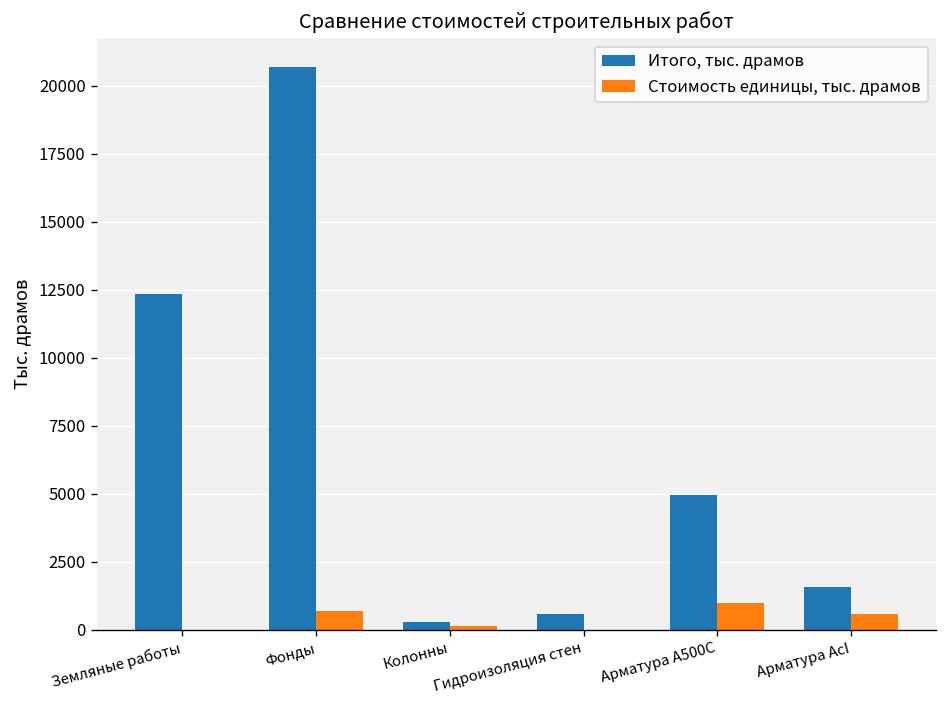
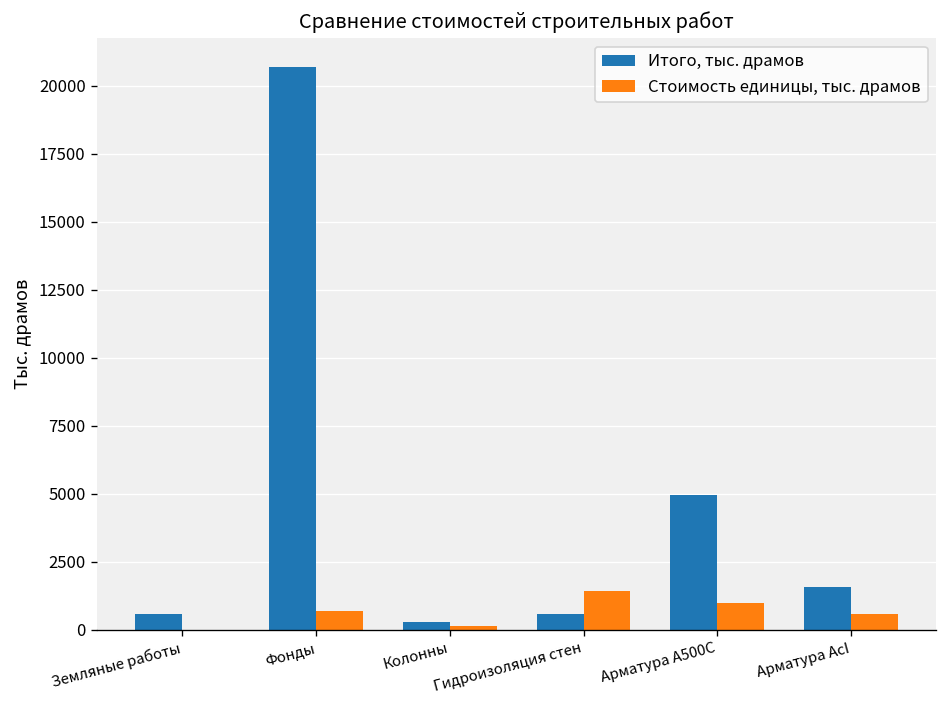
Итого, тыс. драмов, Земляные работы: 12300 -> 600
Стоимость единицы, тыс. драмов, Гидроизоляция стен: 0 -> 1400
